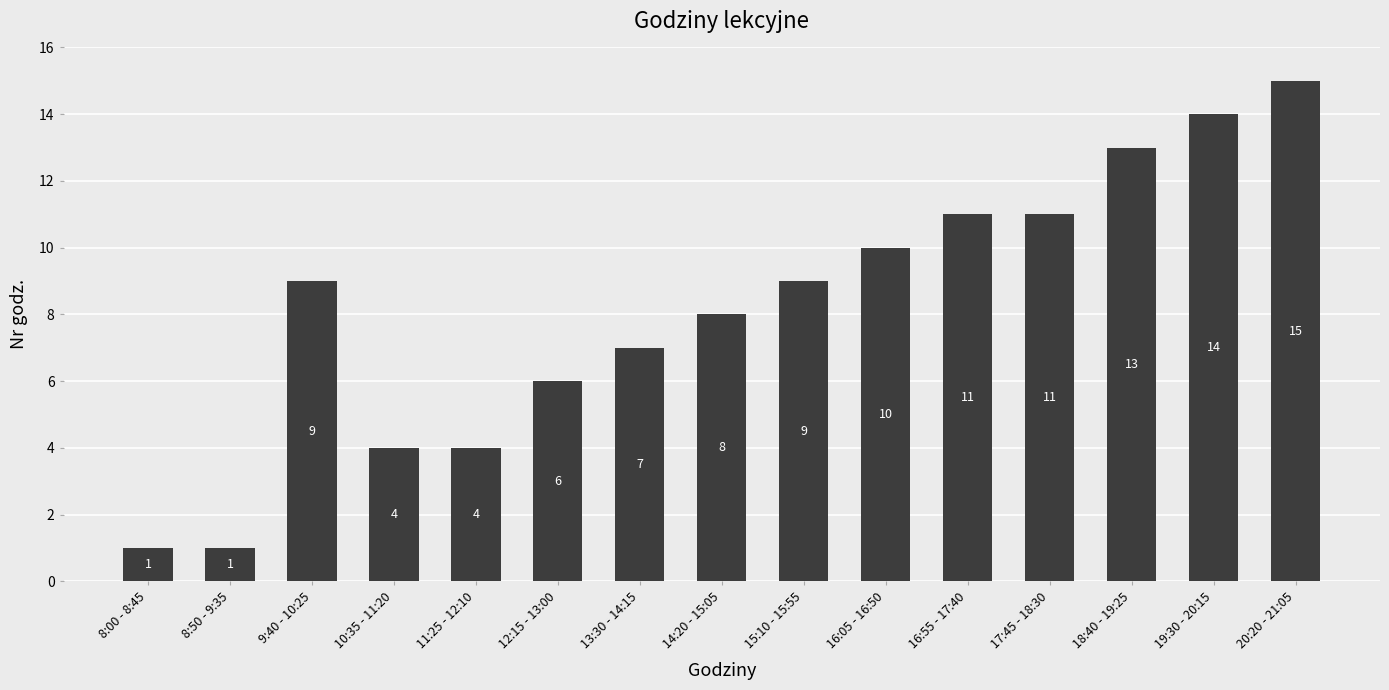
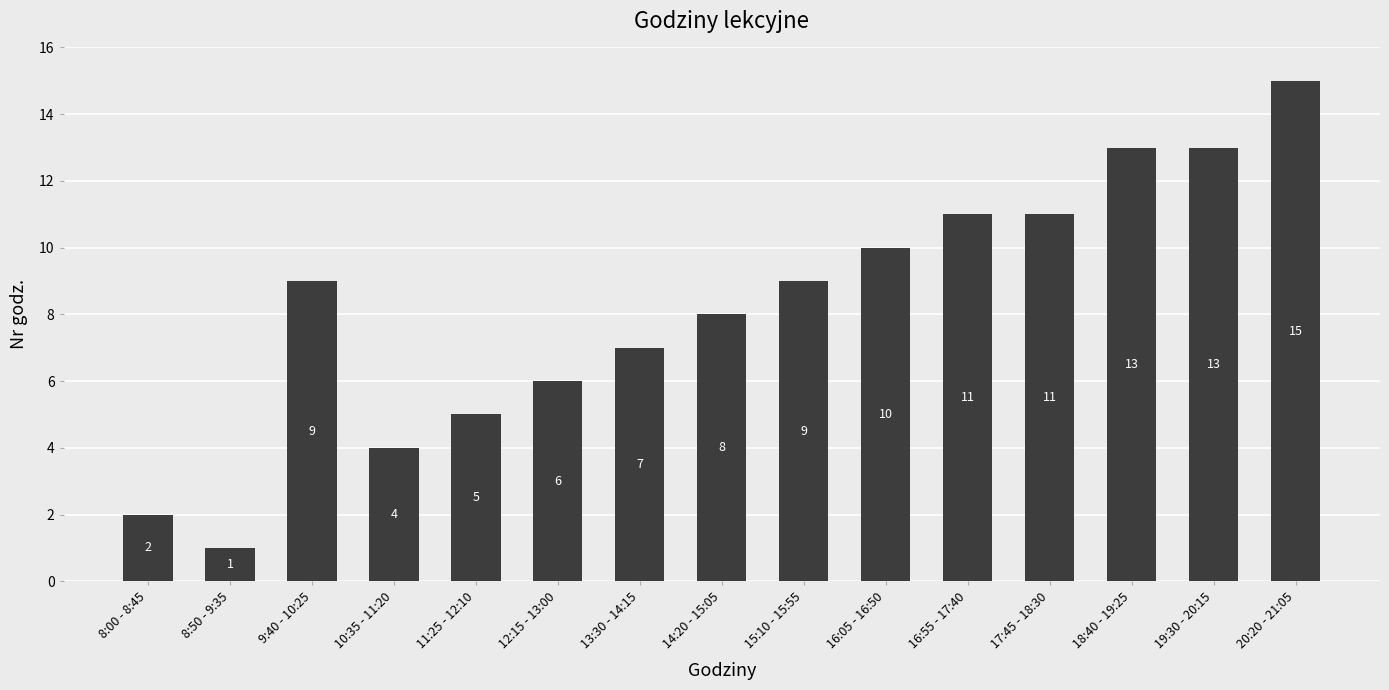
8:00 - 8:45: 1 -> 2
11:25 - 12:10: 4 -> 5
19:30 - 20:15: 14 -> 13
